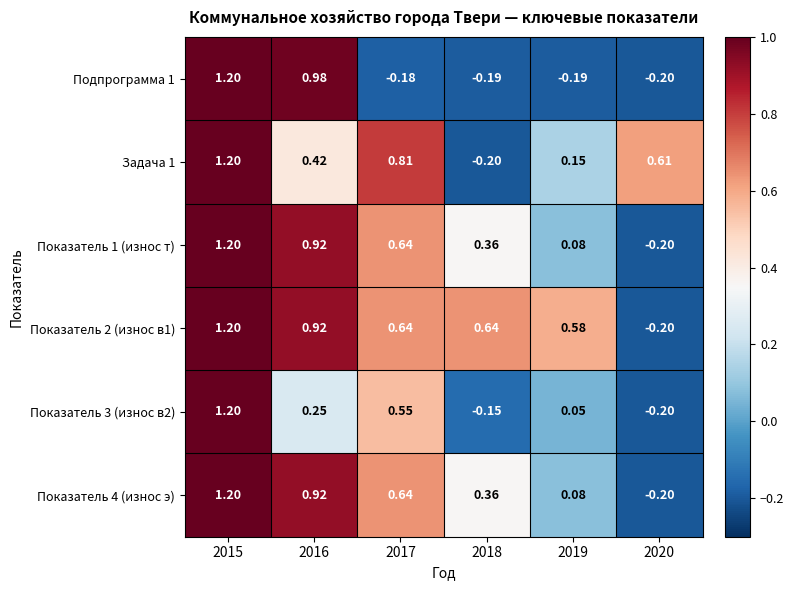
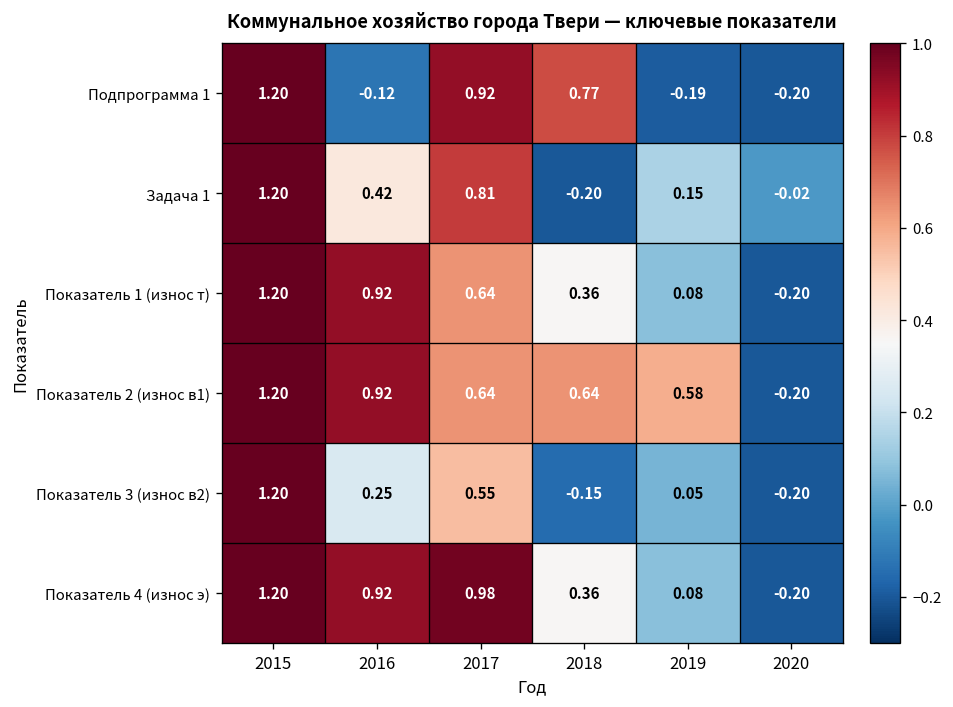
Подпрограмма 1, 2016: 0.98 -> -0.12
Подпрограмма 1, 2017: -0.18 -> 0.92
Подпрограмма 1, 2018: -0.19 -> 0.77
Задача 1, 2020: 0.61 -> -0.02
Показатель 4 (износ э), 2017: 0.64 -> 0.98
